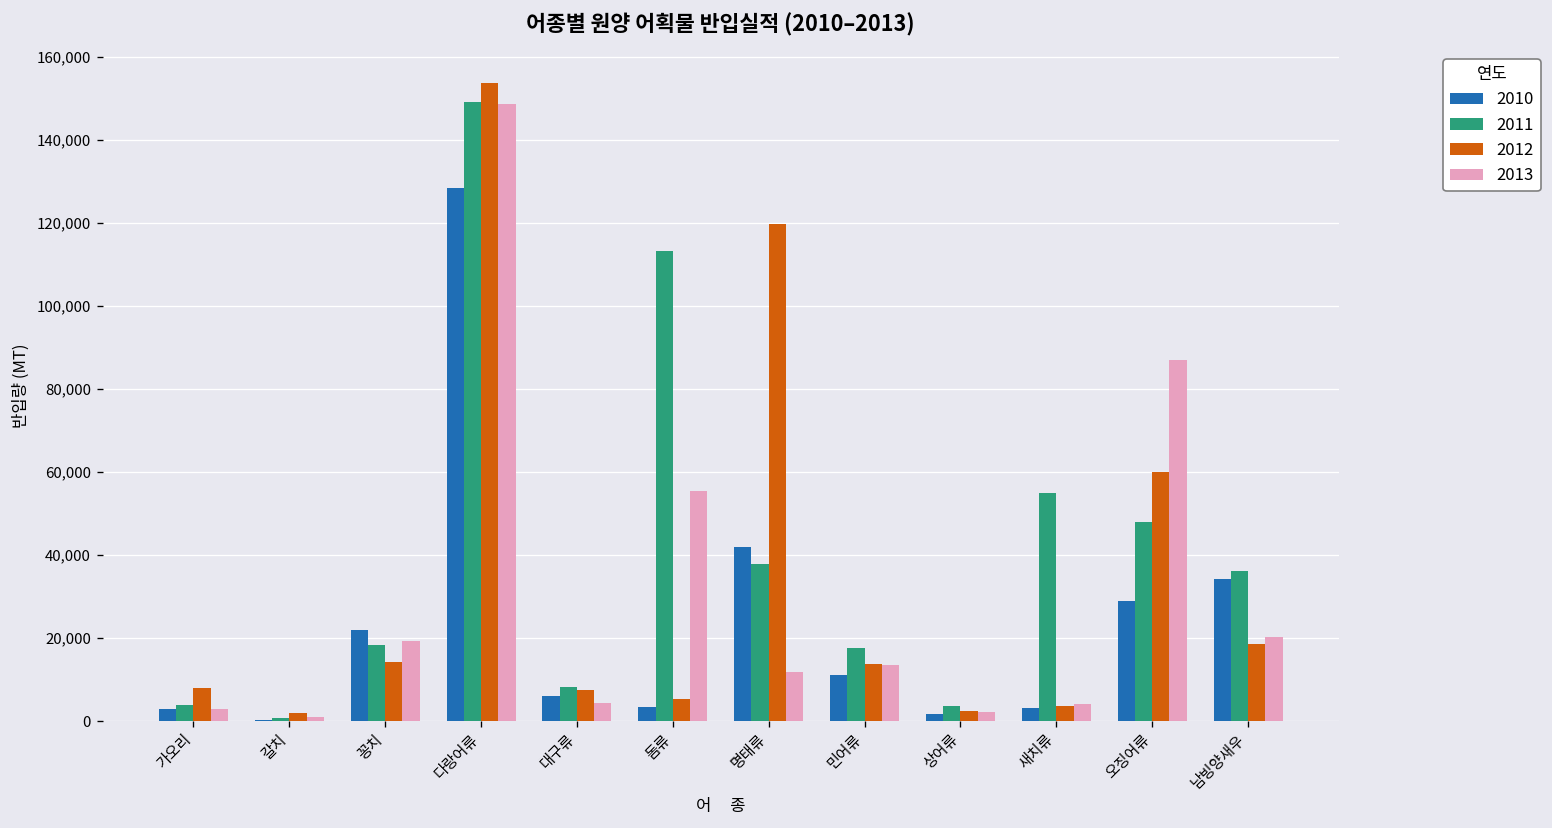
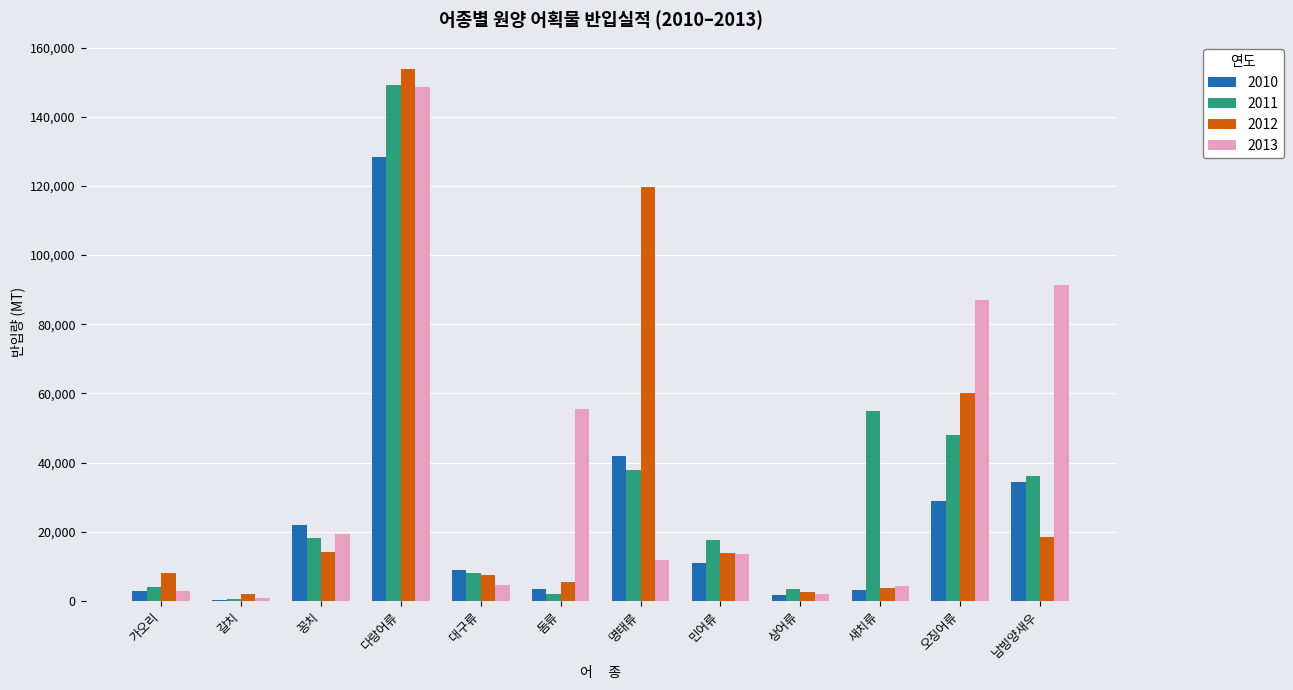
2010, 대구류: 6,000 -> 9,000
2011, 돔류: 113,000 -> 2,000
2013, 남빙양새우: 20,000 -> 91,000
